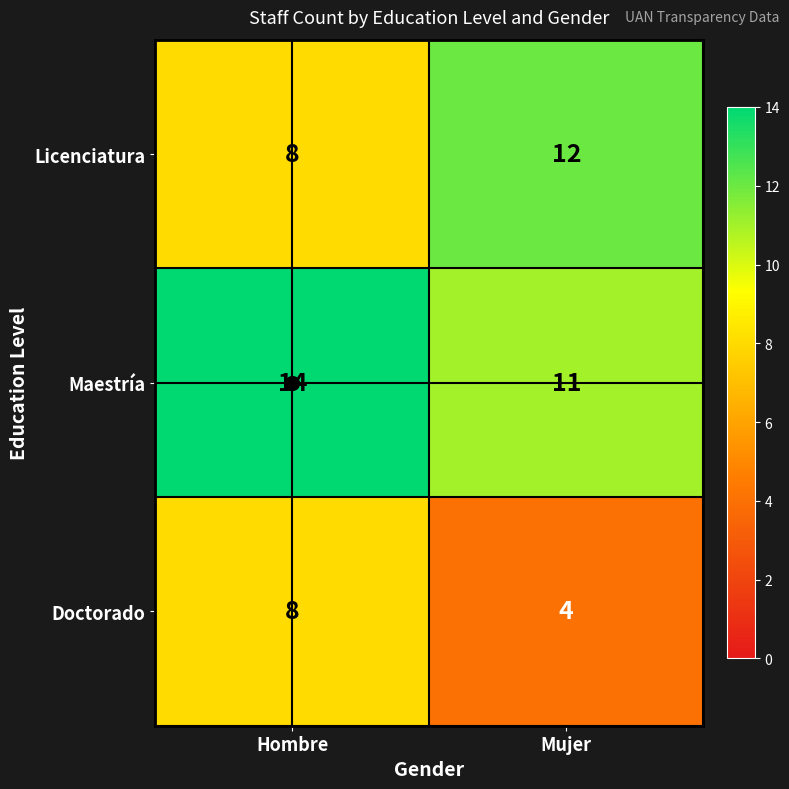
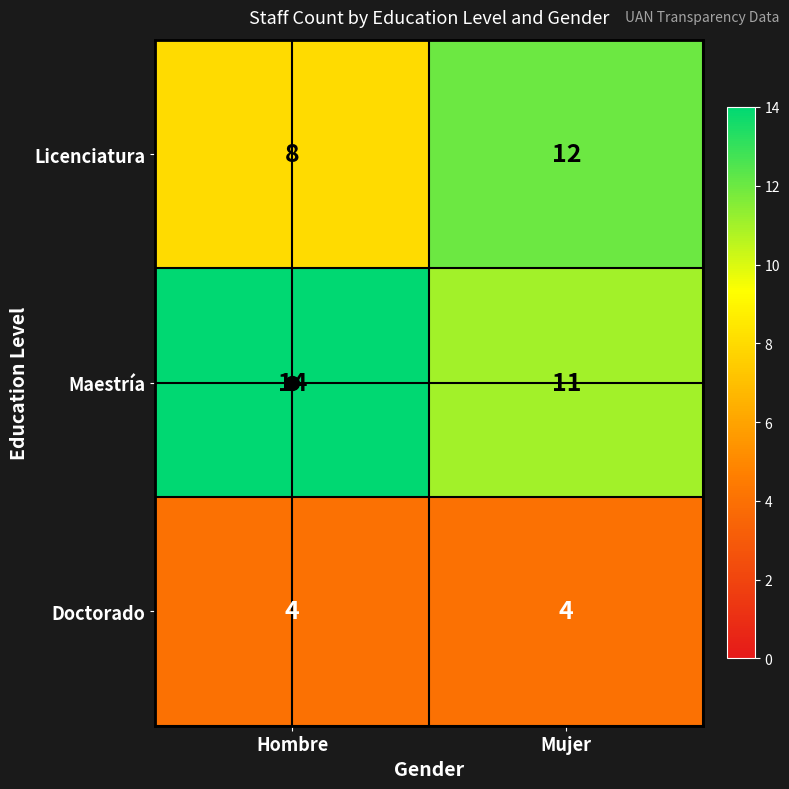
Doctorado, Hombre: 8 -> 4
